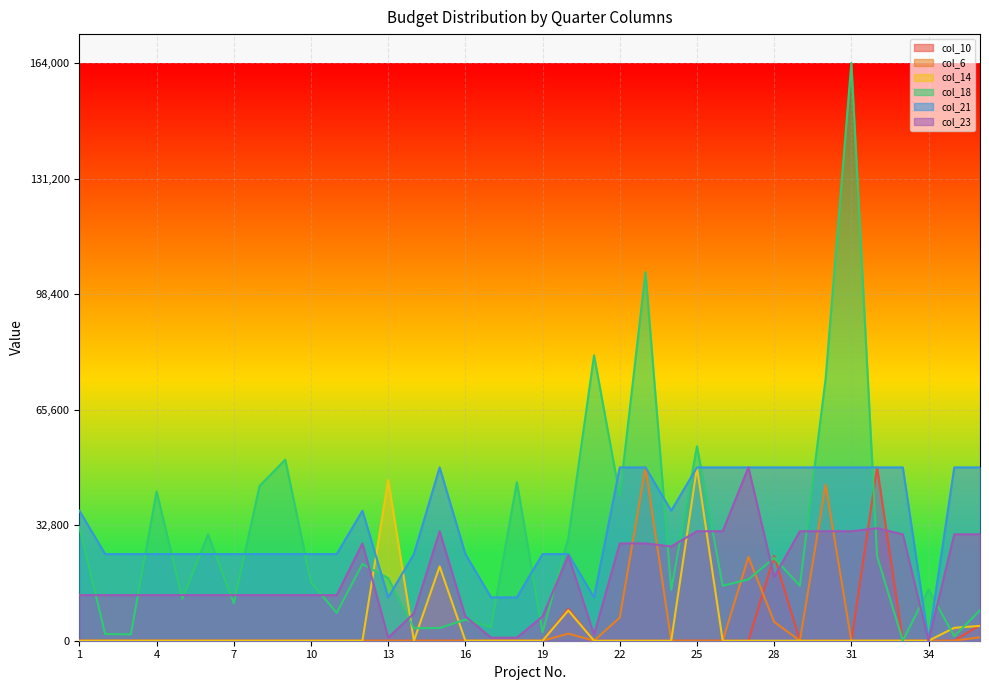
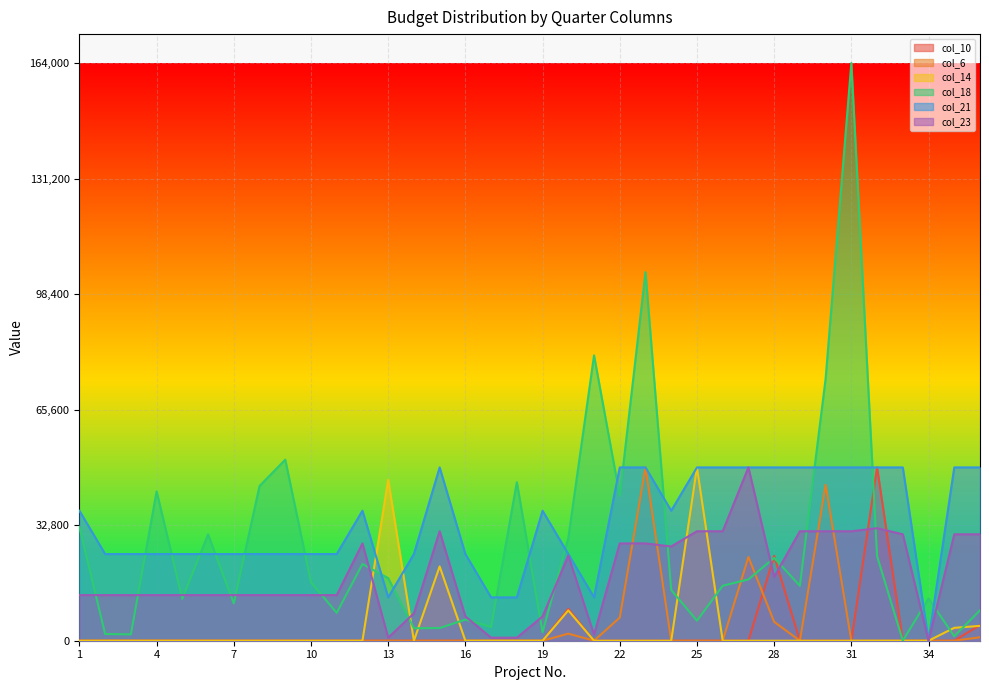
col_21, 19: 25,000 -> 37,000
col_18, 25: 55,000 -> 6,000
col_18, 34: 15,000 -> 12,000
